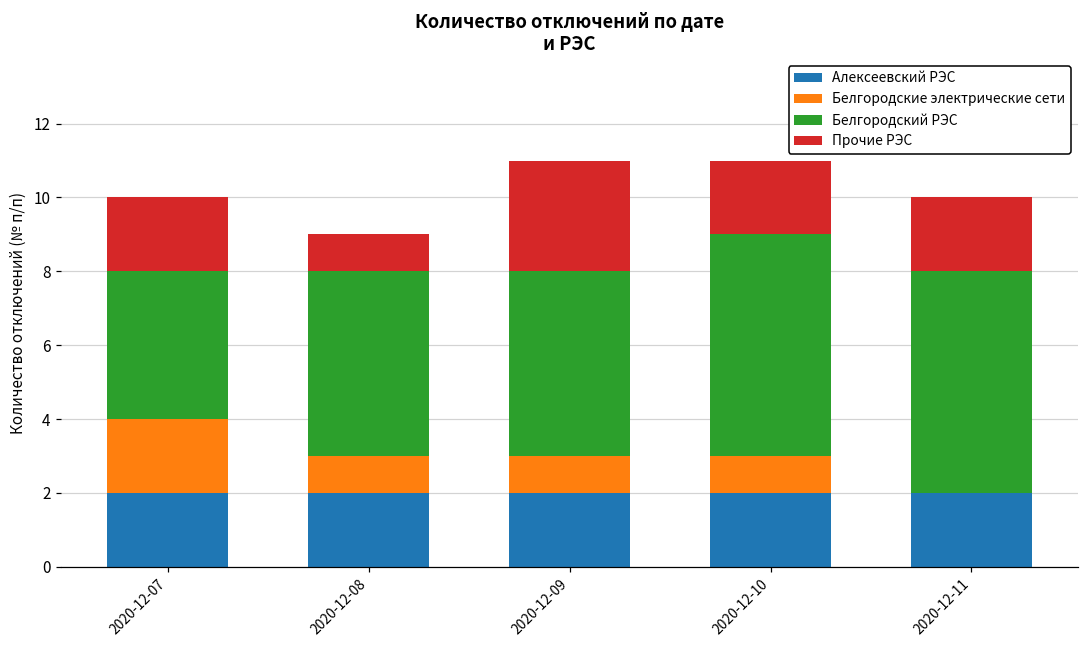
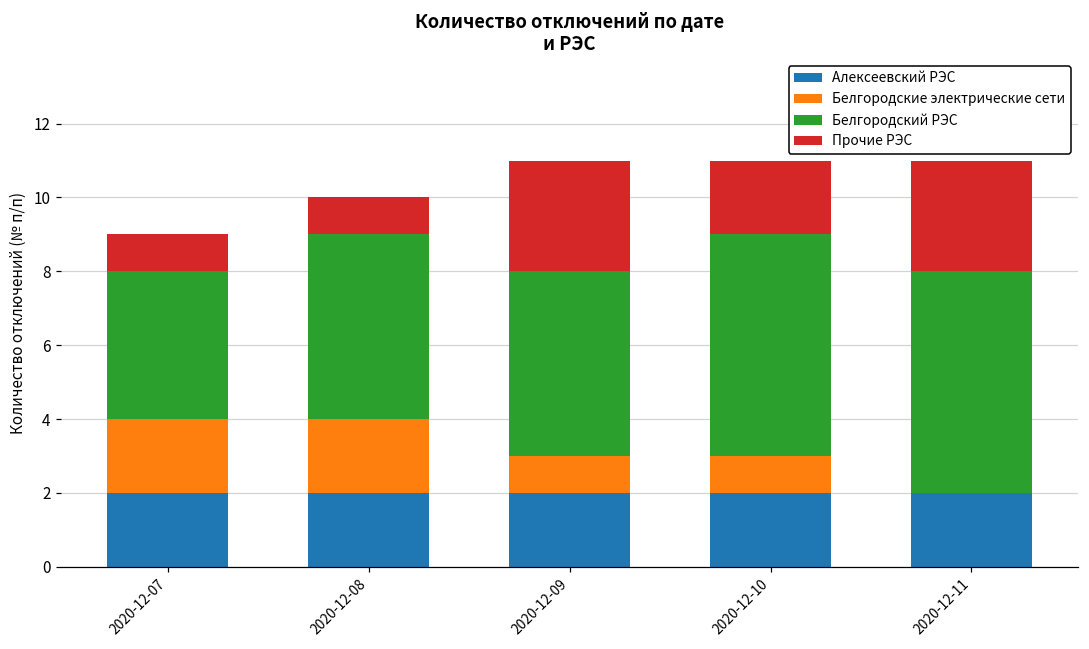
Прочие РЭС, 2020-12-07: 2 -> 1
Белгородские электрические сети, 2020-12-08: 1 -> 2
Прочие РЭС, 2020-12-11: 2 -> 3
